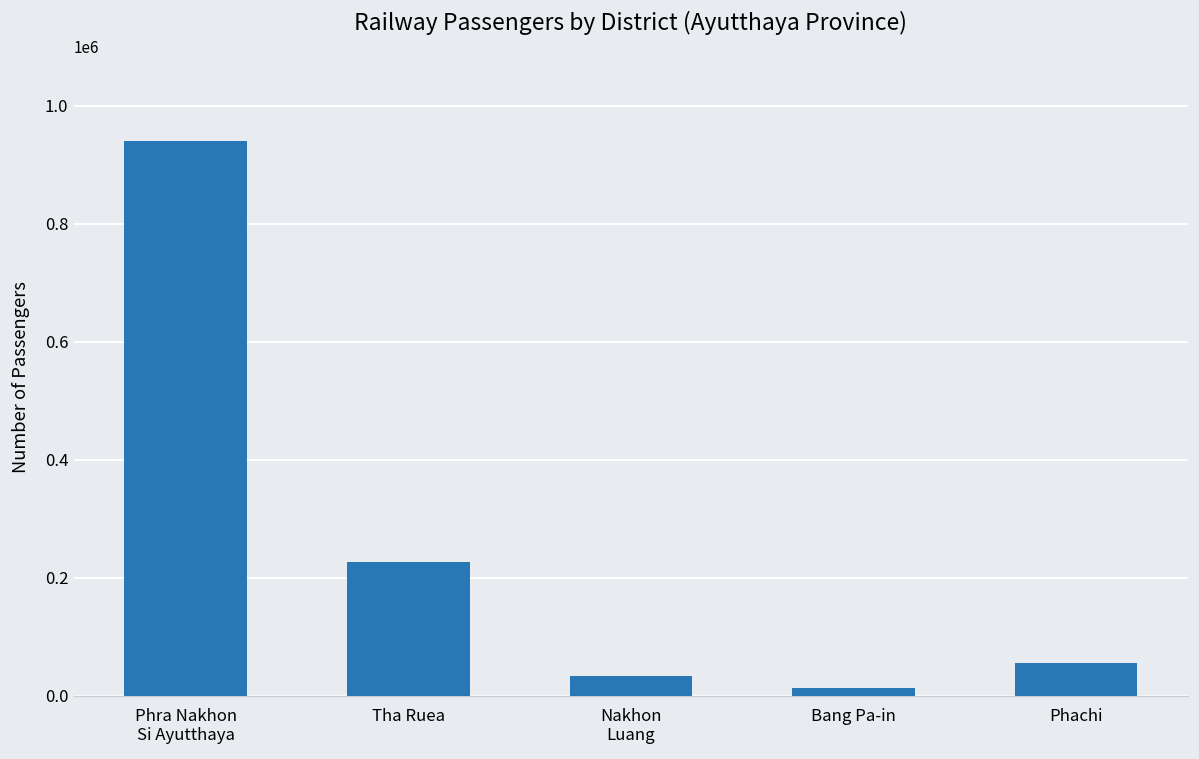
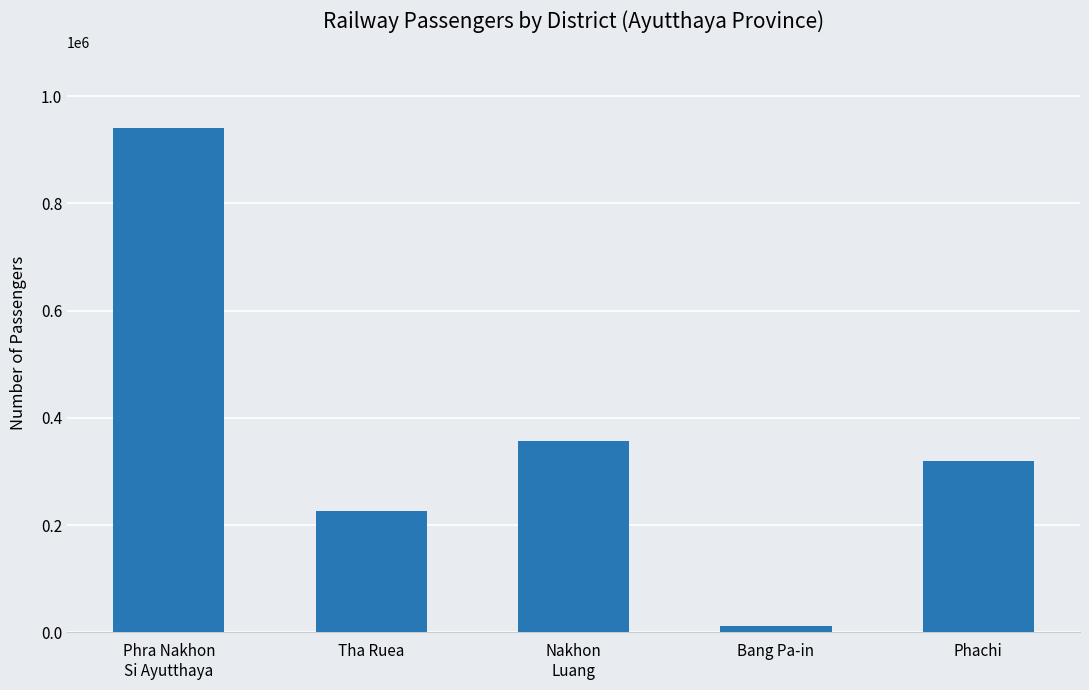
Nakhon Luang: 30000 -> 360000
Phachi: 60000 -> 320000
